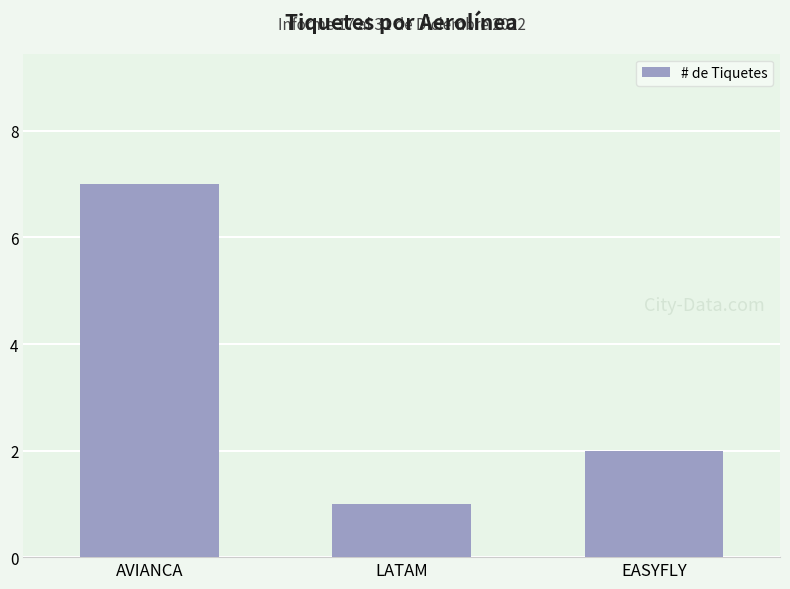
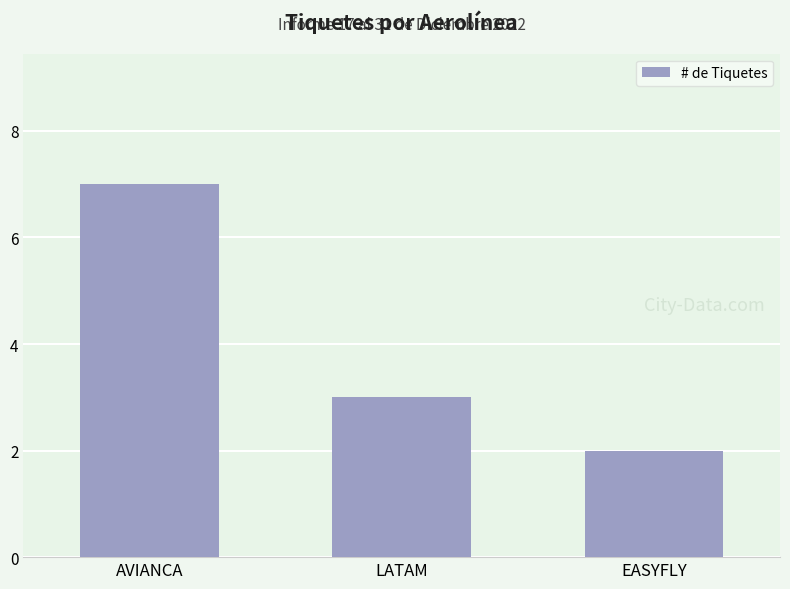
LATAM: 1 -> 3
